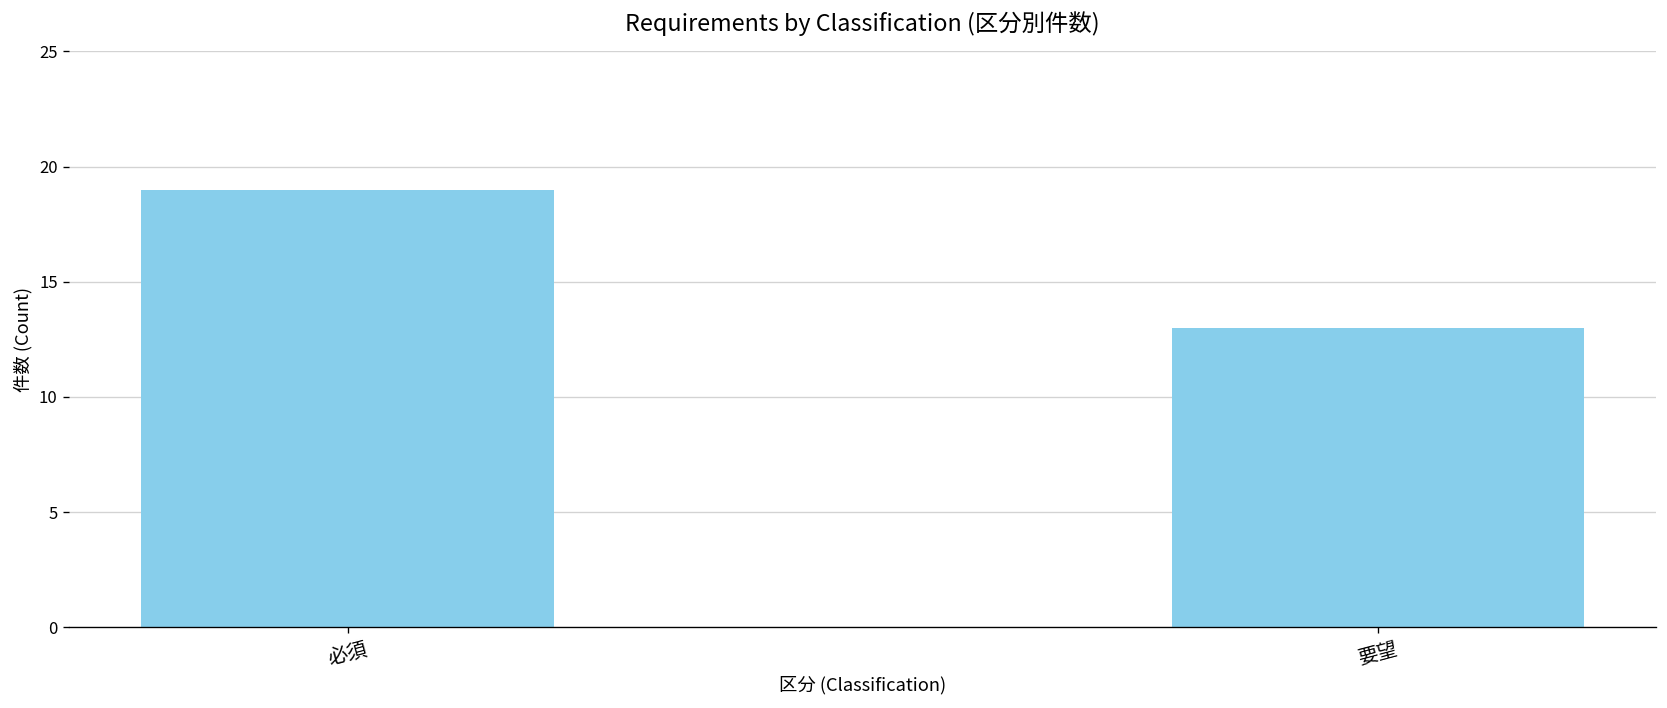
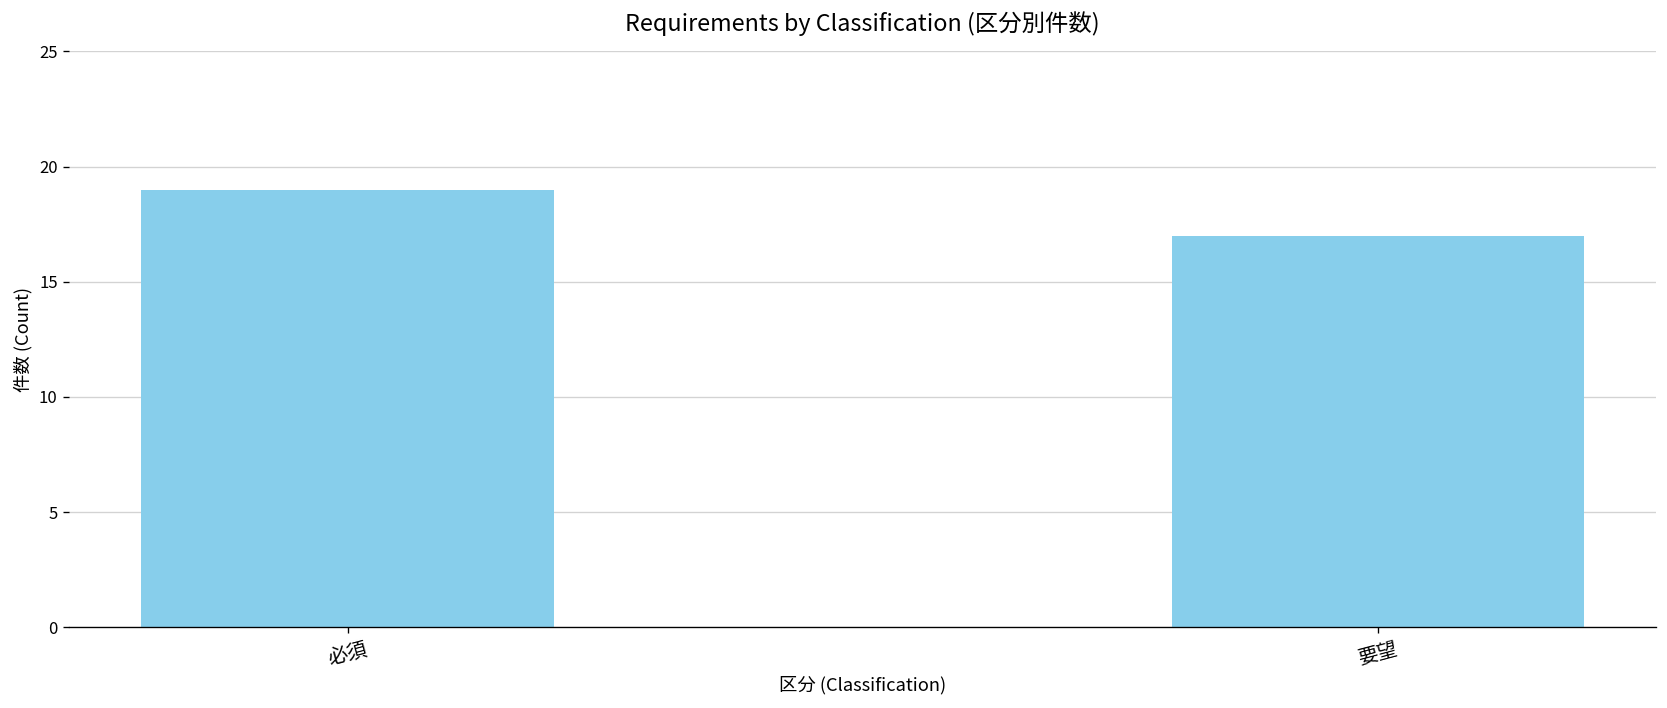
要望: 13 -> 17
